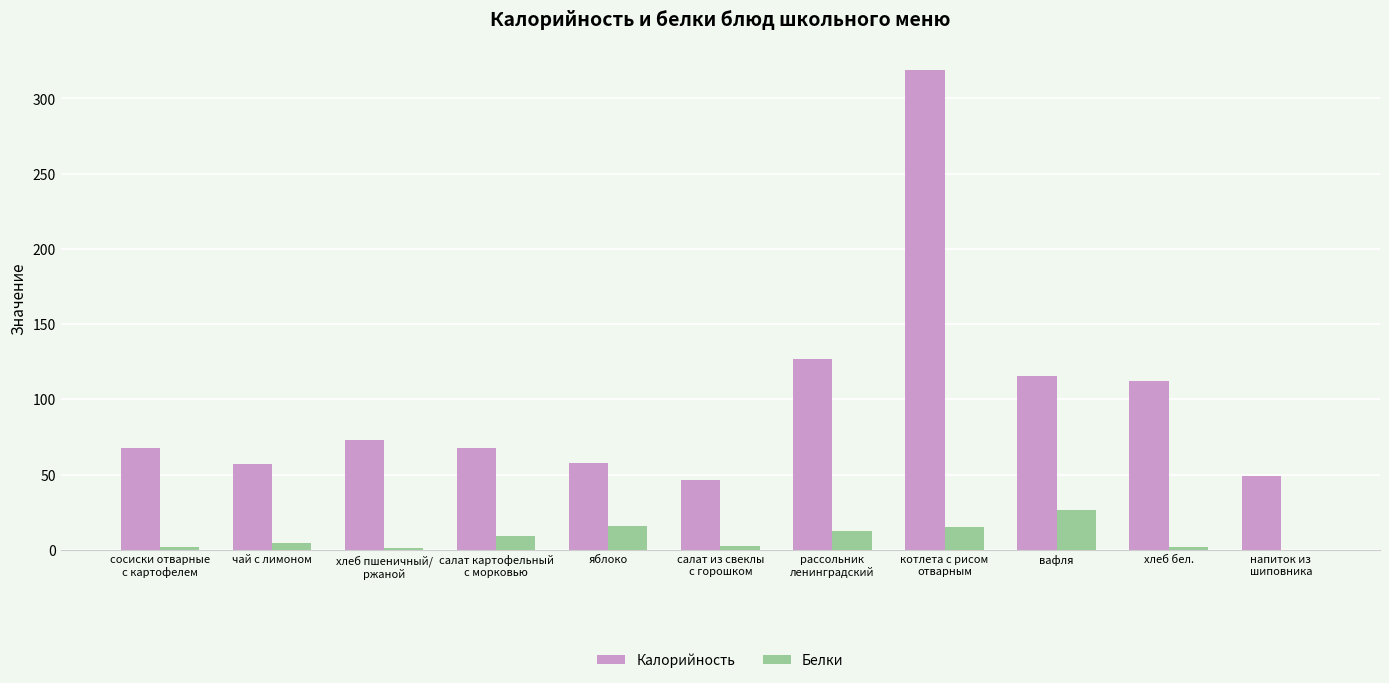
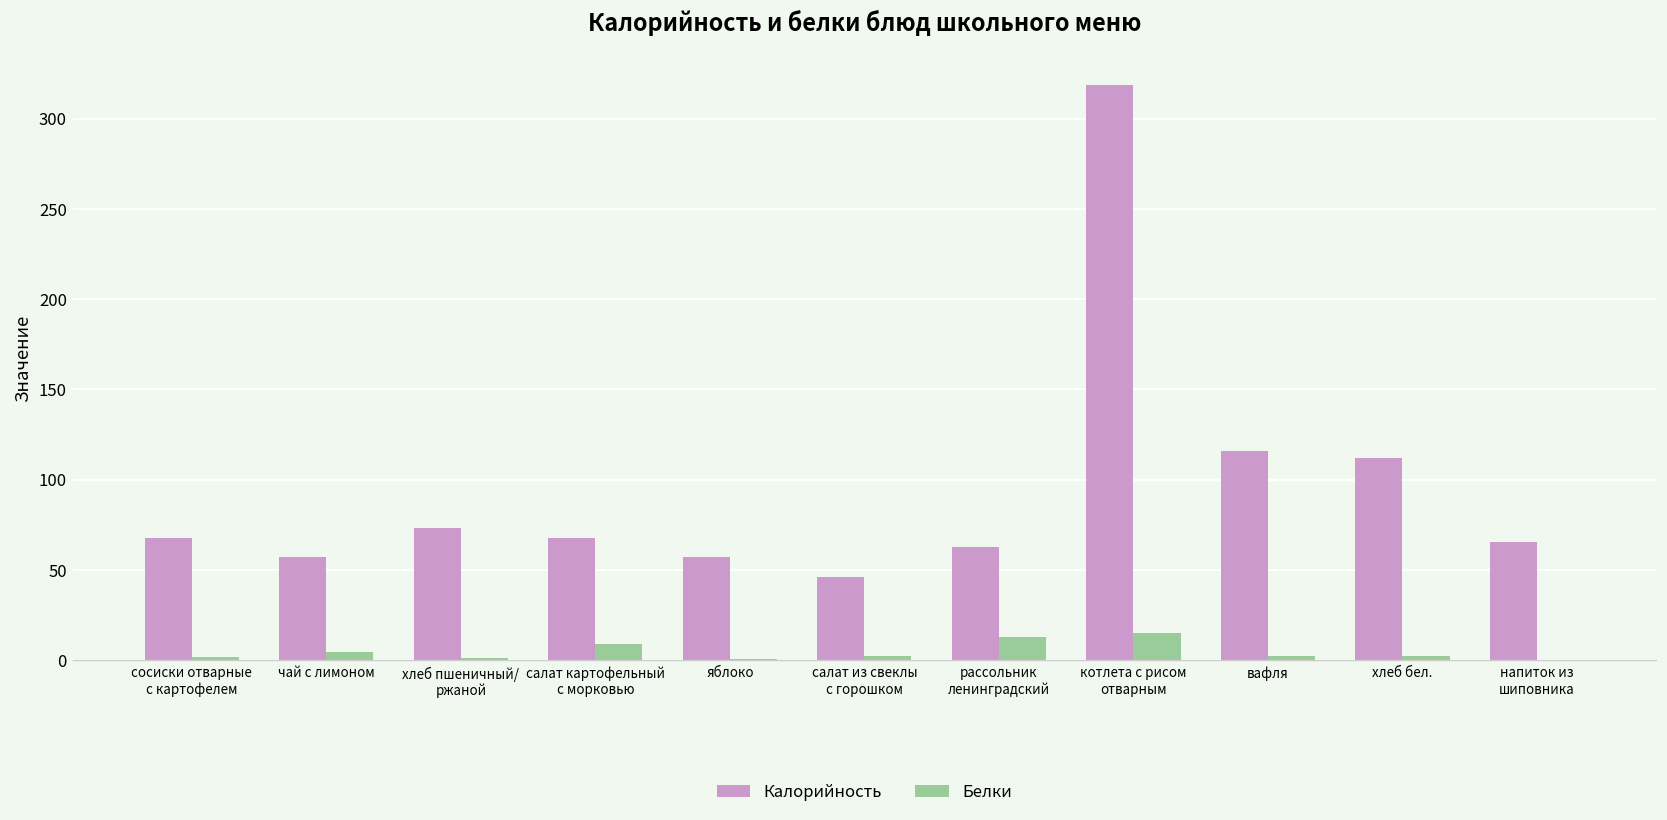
Белки, яблоко: 16 -> 0
Калорийность, рассольник ленинградский: 127 -> 63
Белки, вафля: 27 -> 2
Калорийность, напиток из шиповника: 49 -> 66
